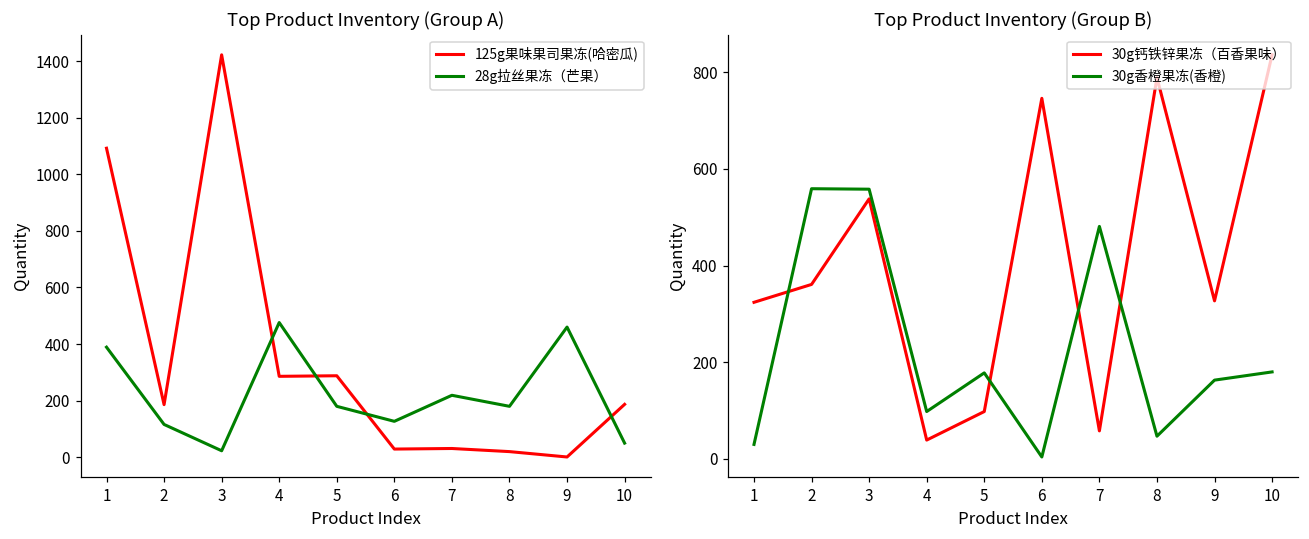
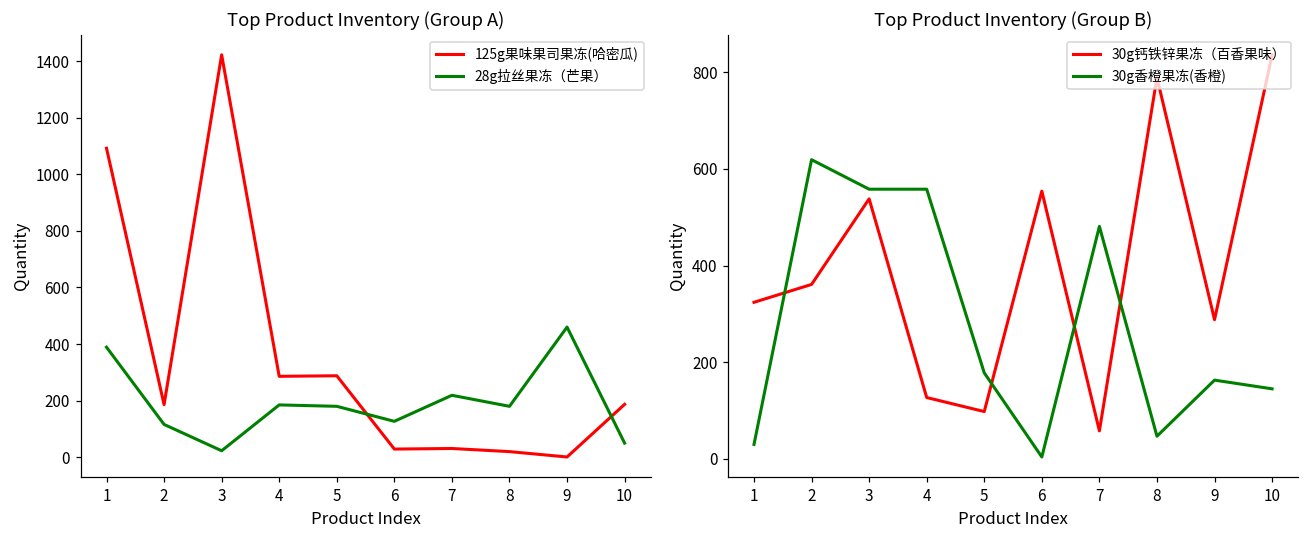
Top Product Inventory (Group A), 28g拉丝果冻（芒果）, 4: 480 -> 190
Top Product Inventory (Group B), 30g香橙果冻(香橙), 2: 560 -> 620
Top Product Inventory (Group B), 30g钙铁锌果冻（百香果味）, 4: 40 -> 130
Top Product Inventory (Group B), 30g香橙果冻(香橙), 4: 100 -> 560
Top Product Inventory (Group B), 30g钙铁锌果冻（百香果味）, 6: 750 -> 550
Top Product Inventory (Group B), 30g钙铁锌果冻（百香果味）, 9: 330 -> 290
Top Product Inventory (Group B), 30g香橙果冻(香橙), 10: 180 -> 150
